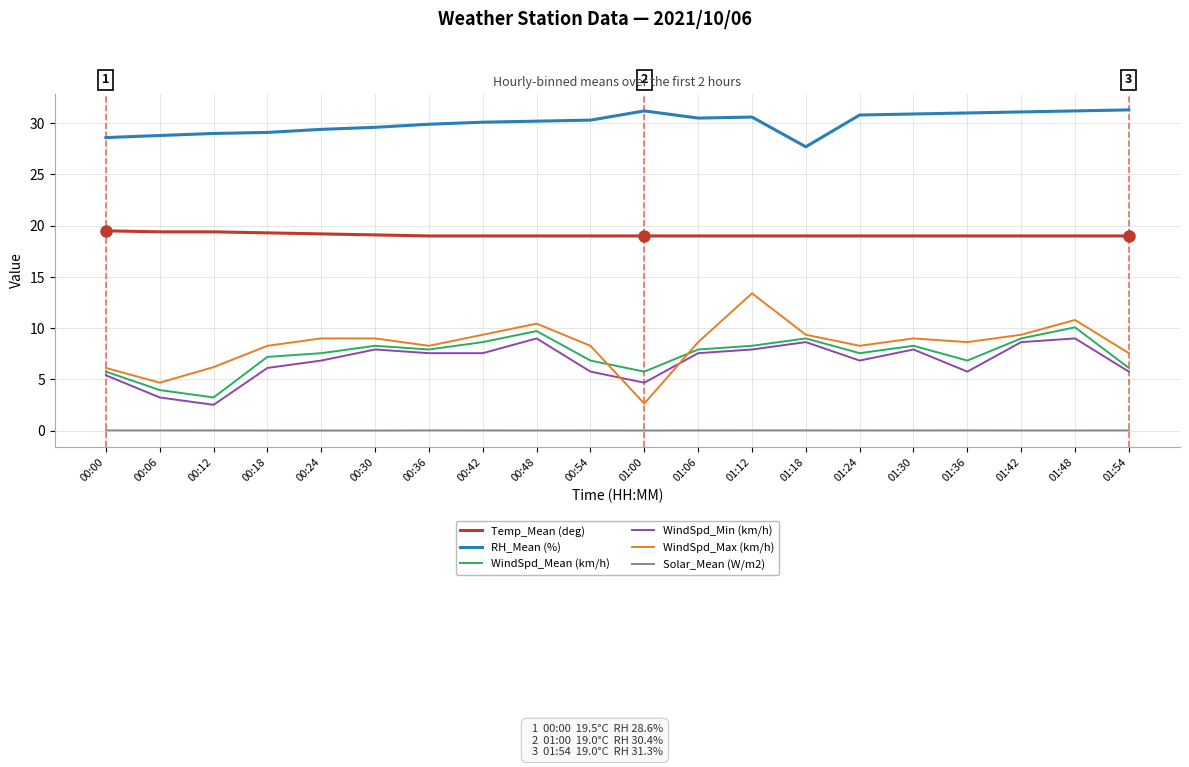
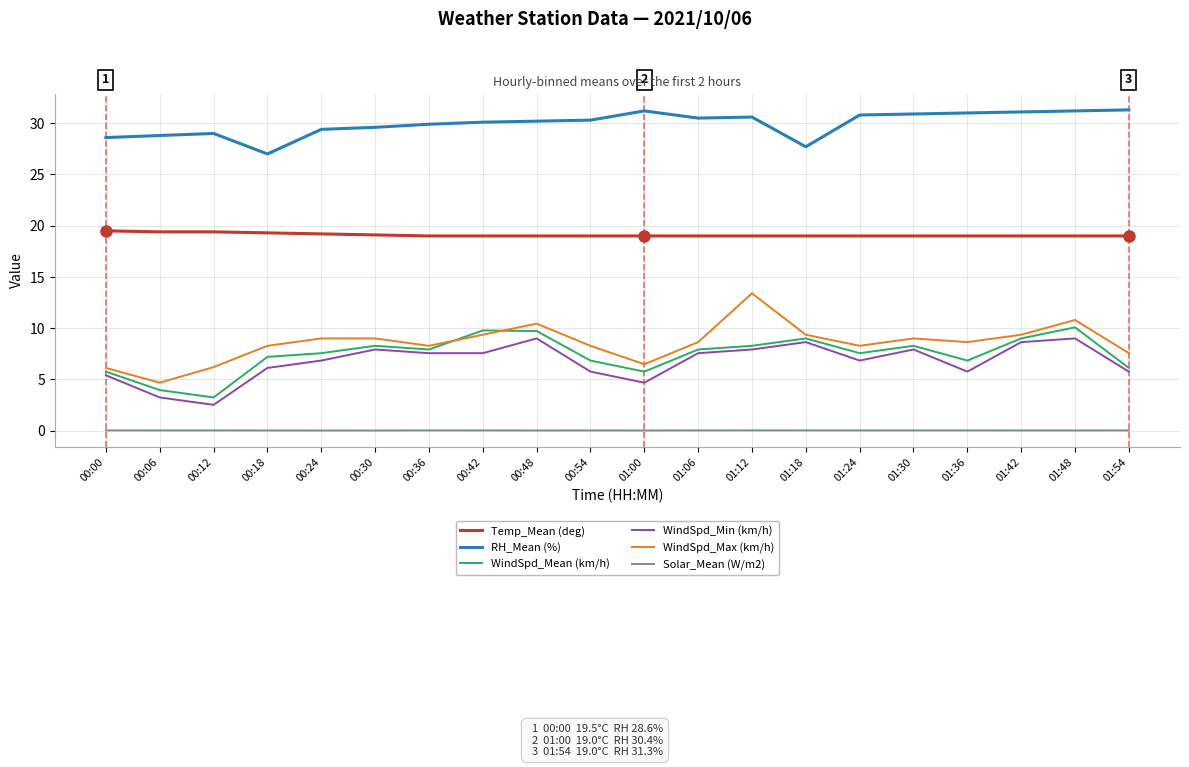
RH_Mean (%), 00:18: 29.1 -> 27.0
WindSpd_Mean (km/h), 00:42: 8.6 -> 9.8
WindSpd_Max (km/h), 01:00: 2.6 -> 6.5
